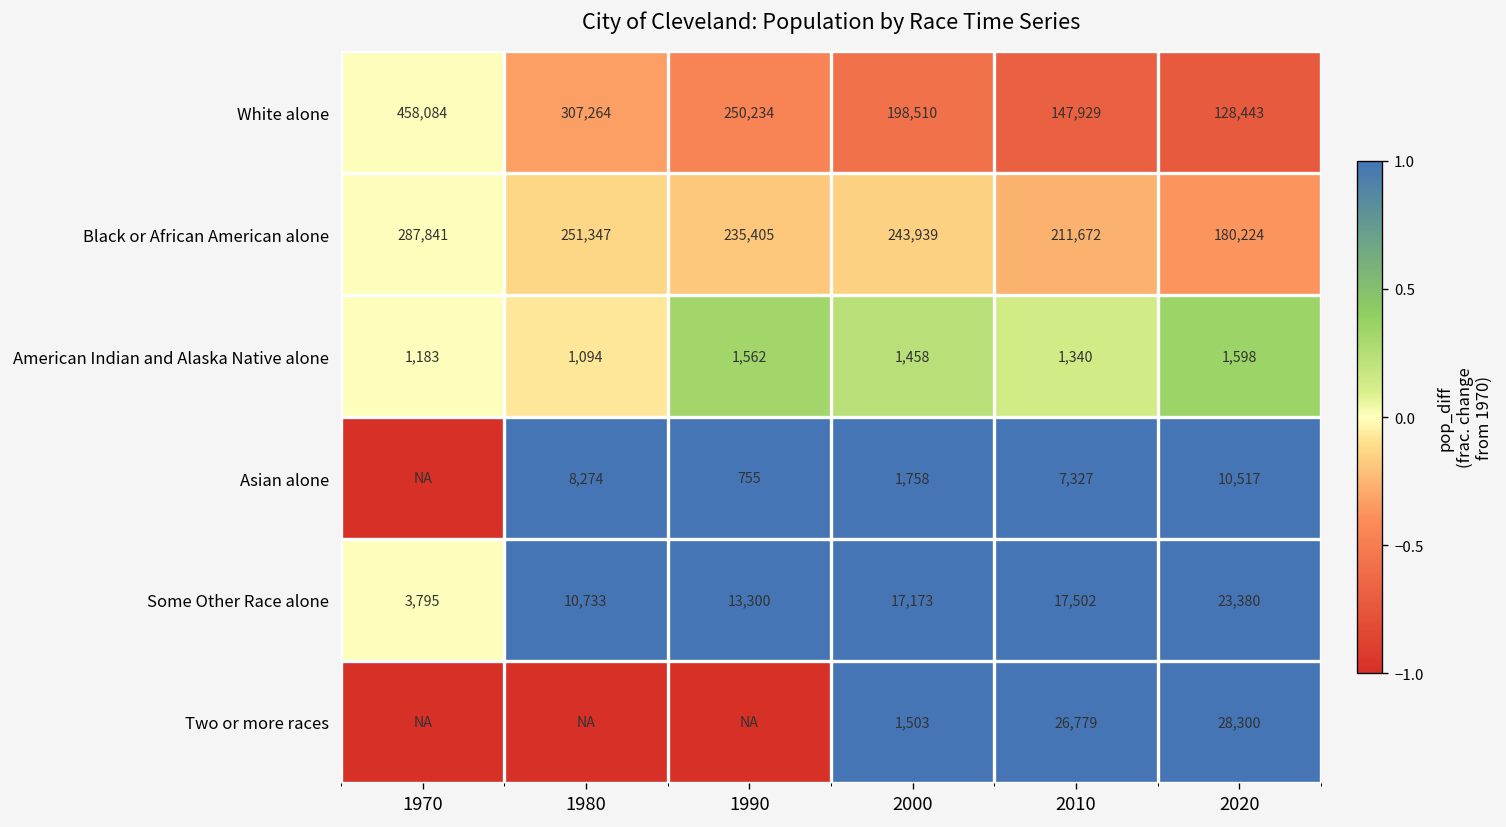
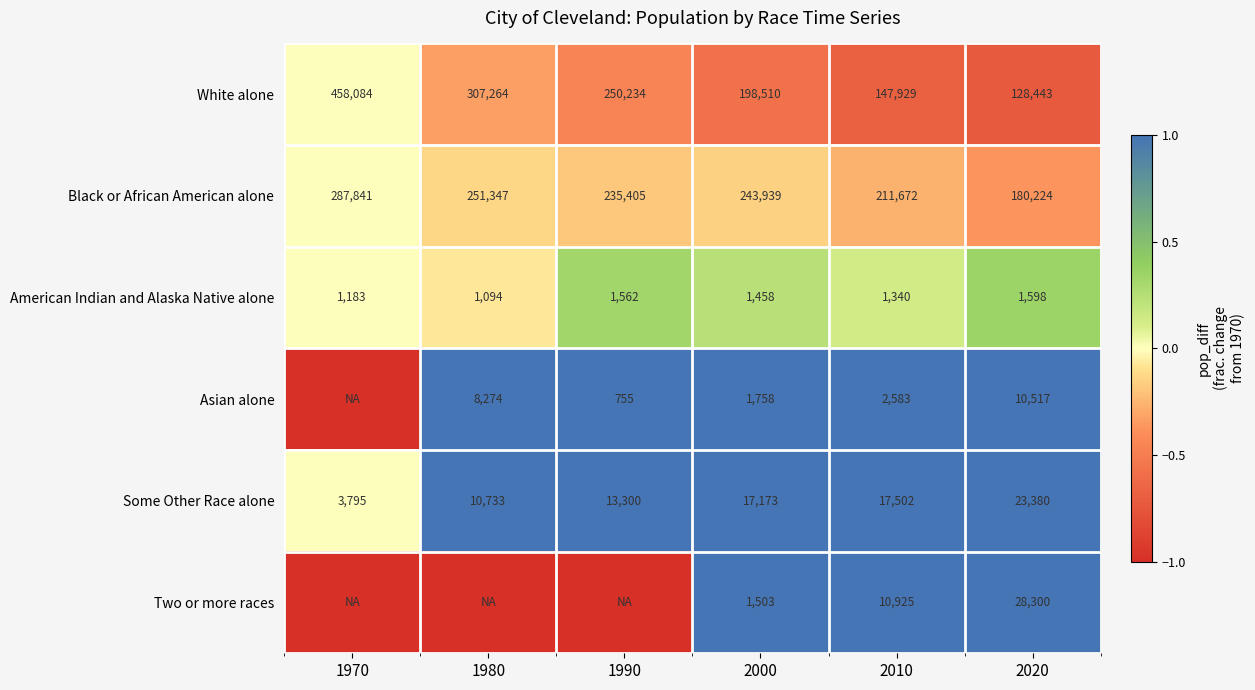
Asian alone, 2010: 7,327 -> 2,583
Two or more races, 2010: 26,779 -> 10,925
